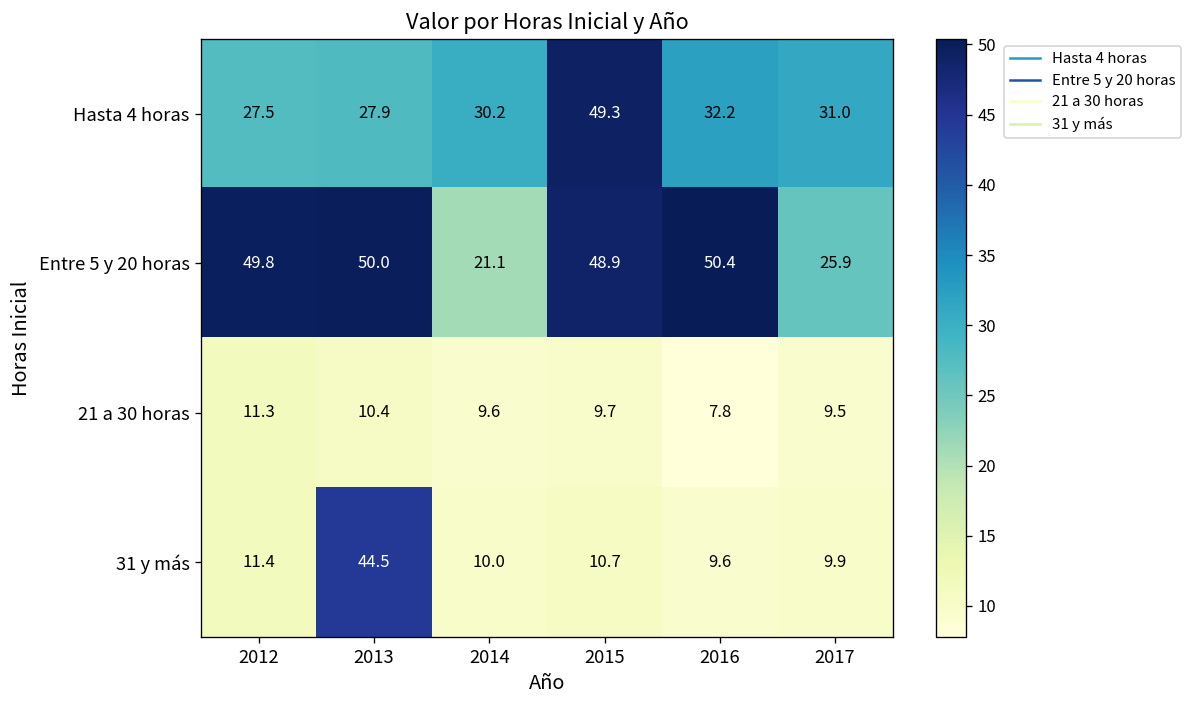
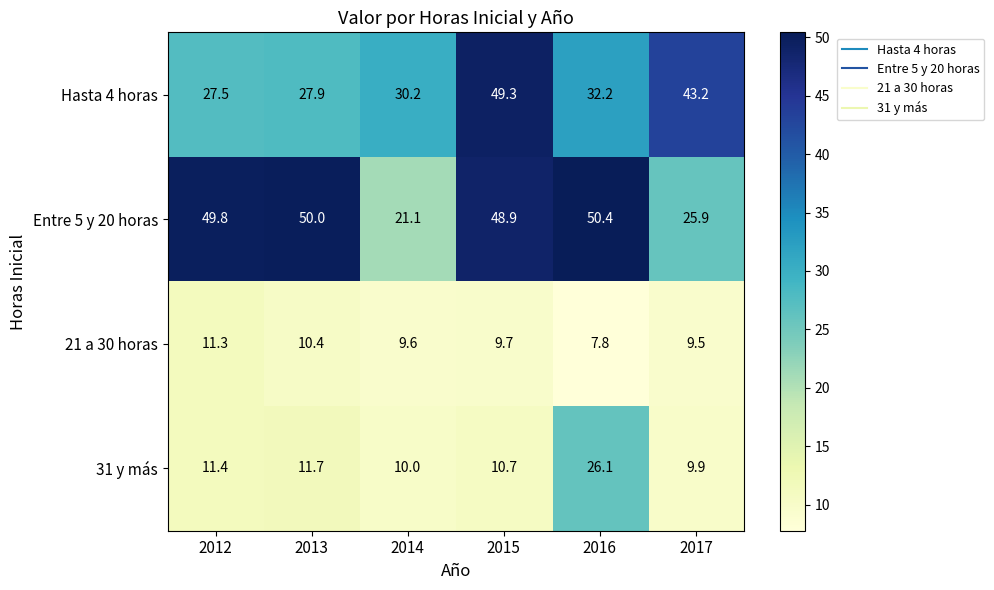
Hasta 4 horas, 2017: 31.0 -> 43.2
31 y más, 2013: 44.5 -> 11.7
31 y más, 2016: 9.6 -> 26.1
